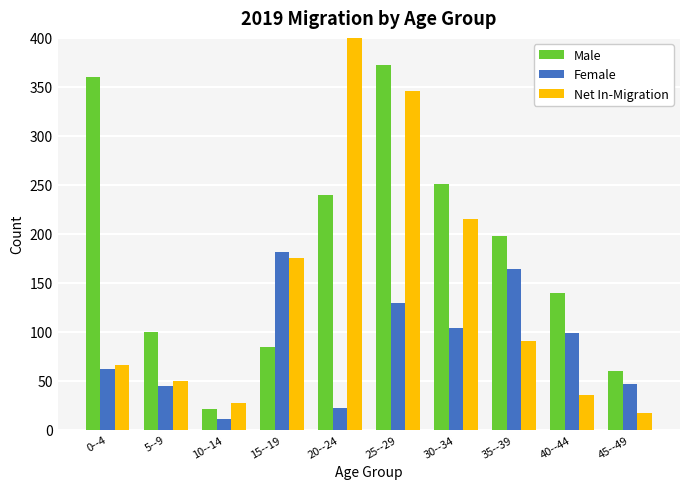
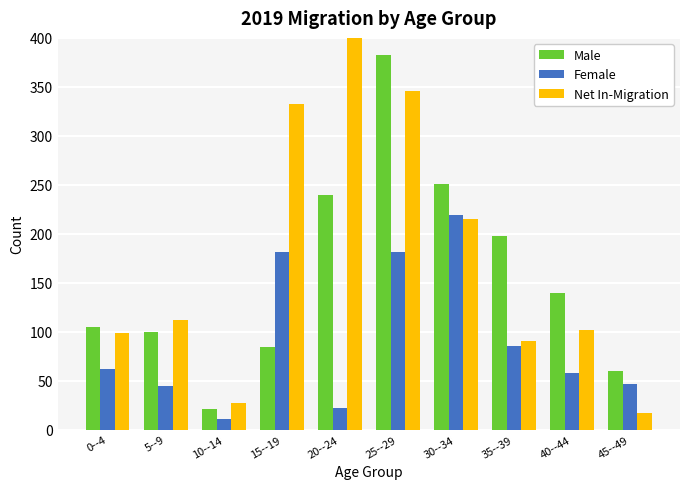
Male, 0--4: 360 -> 110
Net In-Migration, 0--4: 70 -> 100
Net In-Migration, 5--9: 50 -> 110
Net In-Migration, 15--19: 180 -> 330
Male, 25--29: 370 -> 380
Female, 25--29: 130 -> 180
Female, 30--34: 100 -> 220
Female, 35--39: 160 -> 90
Female, 40--44: 100 -> 60
Net In-Migration, 40--44: 40 -> 100
